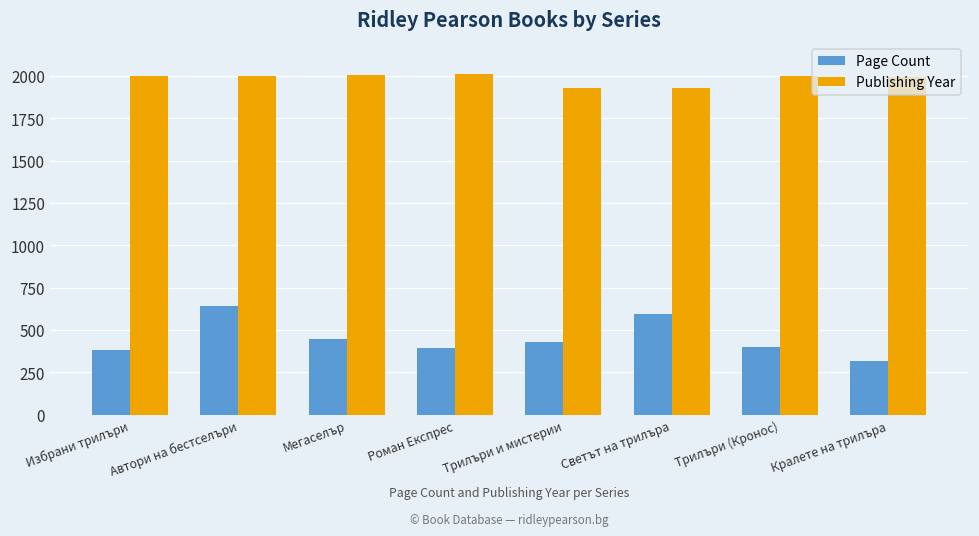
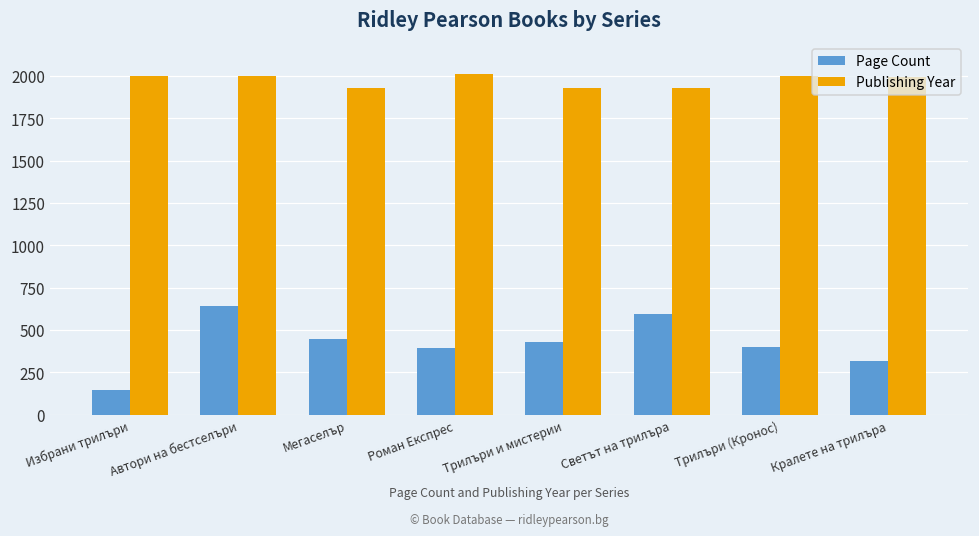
Page Count, Избрани трилъри: 380 -> 140
Publishing Year, Мегаселър: 2000 -> 1930
